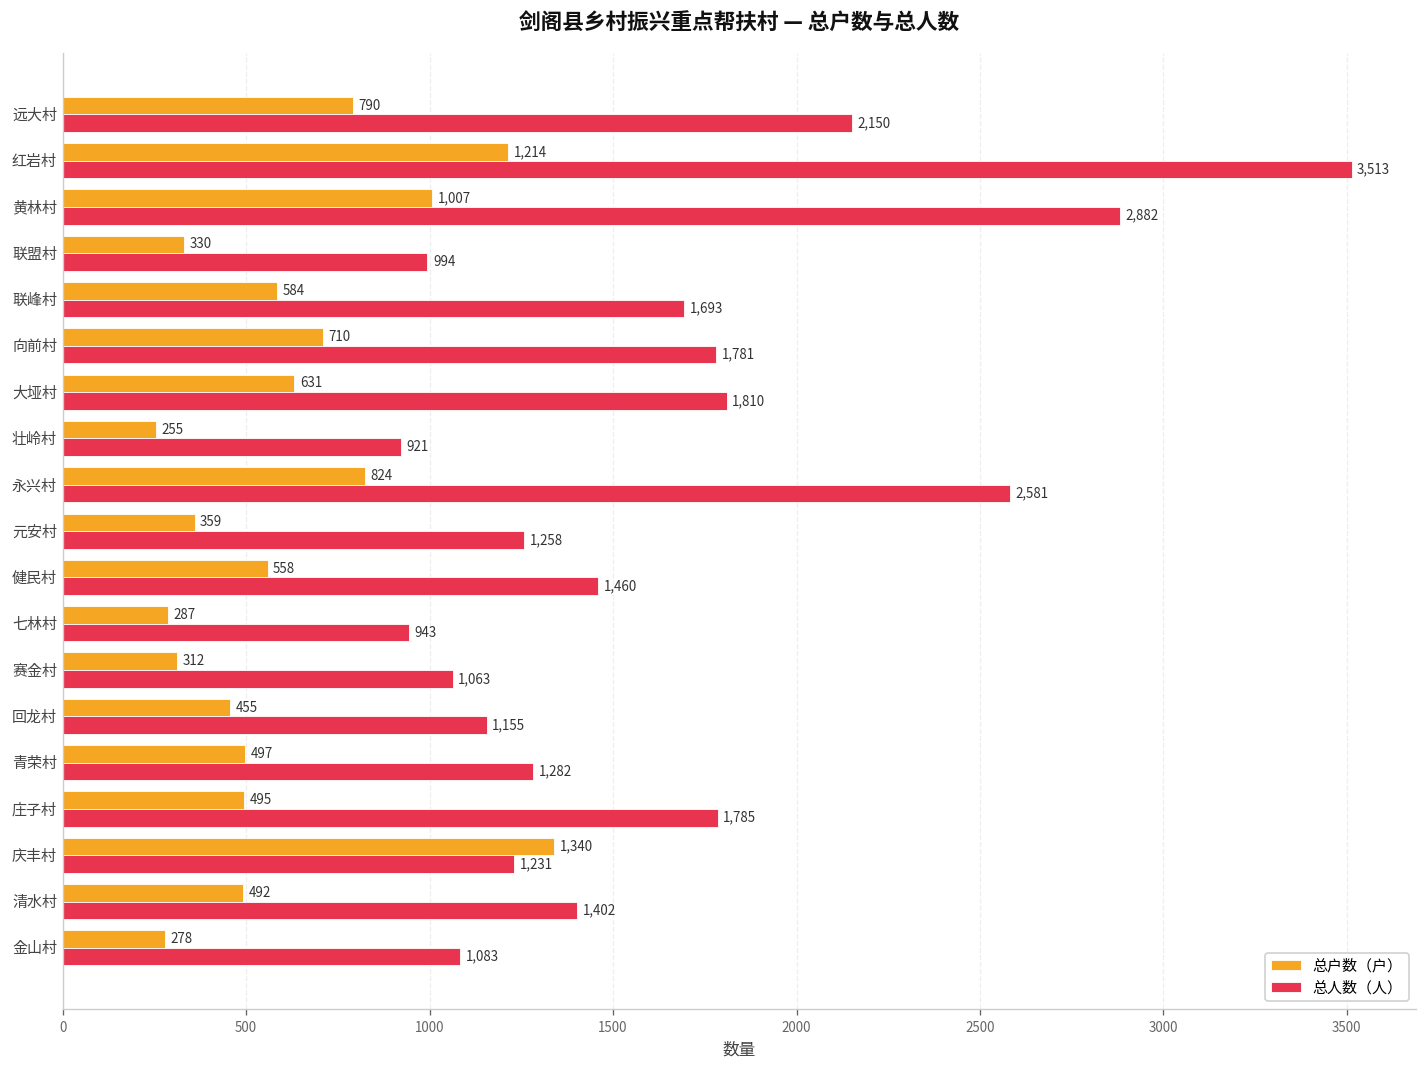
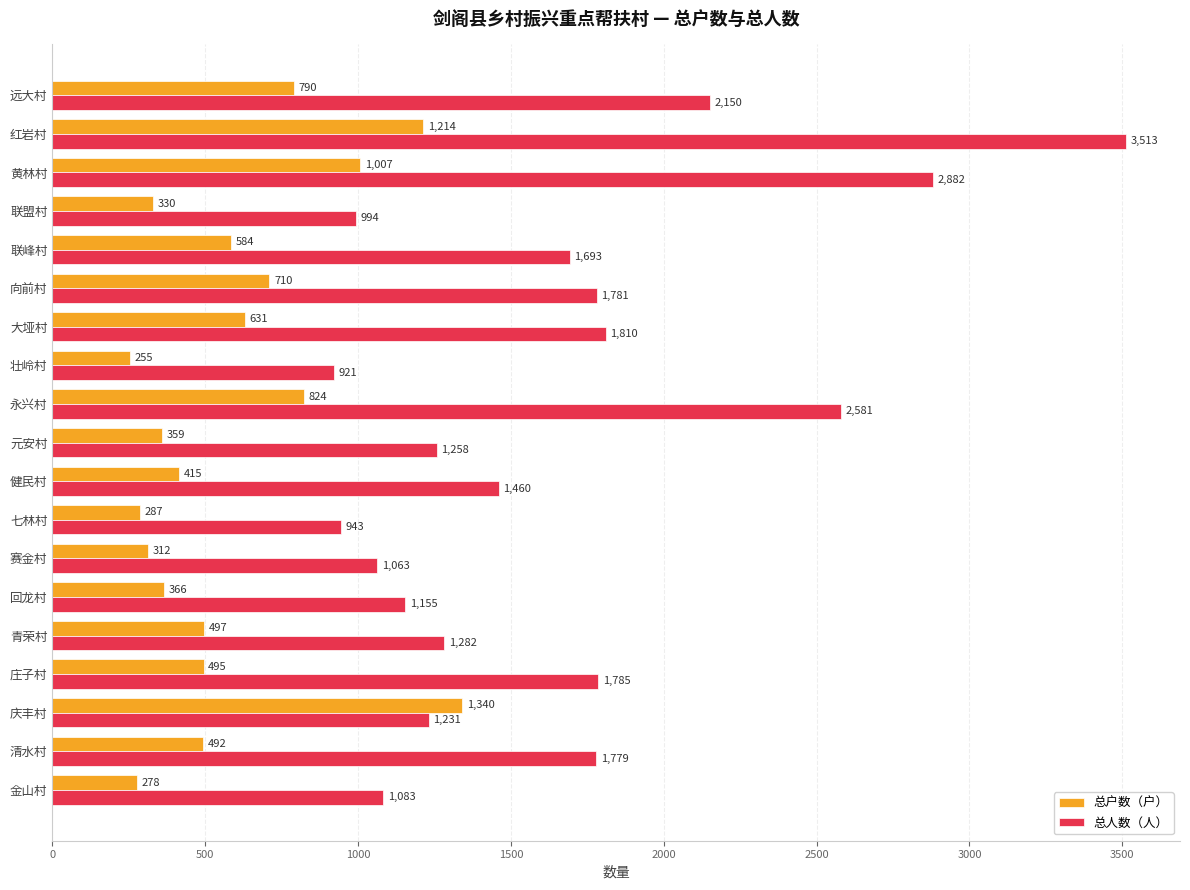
总户数（户）, 健民村: 558 -> 415
总户数（户）, 回龙村: 455 -> 366
总人数（人）, 清水村: 1,402 -> 1,779
